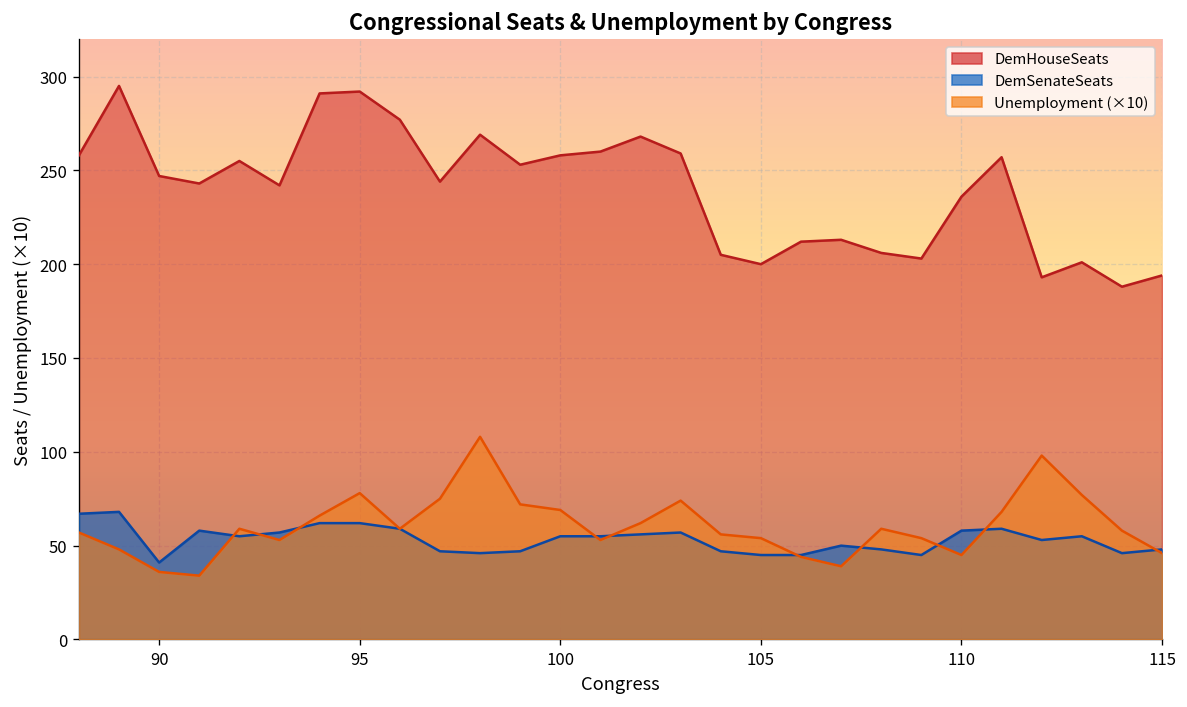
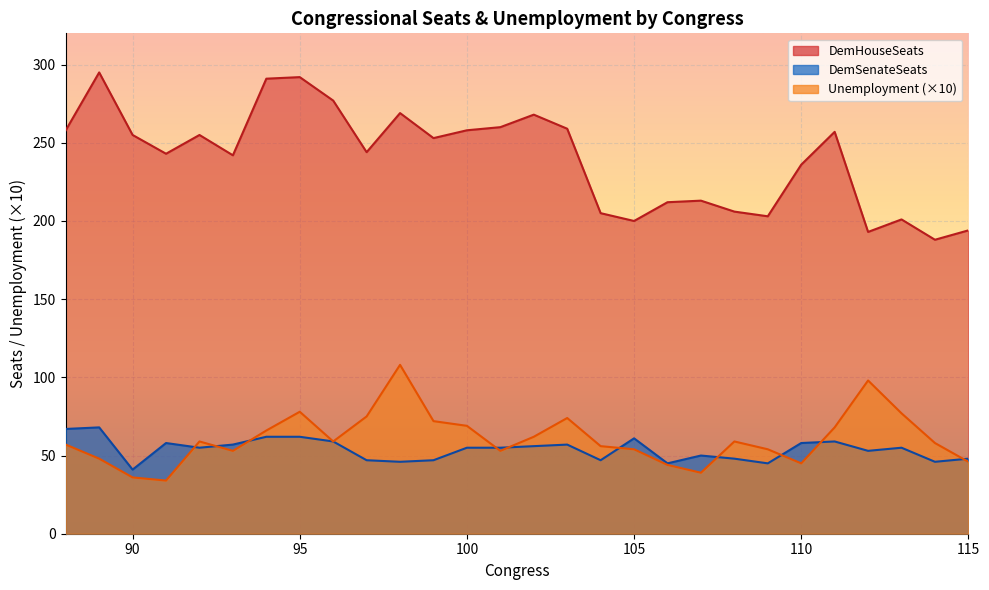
DemHouseSeats, 90: 247 -> 255
DemSenateSeats, 105: 45 -> 61
